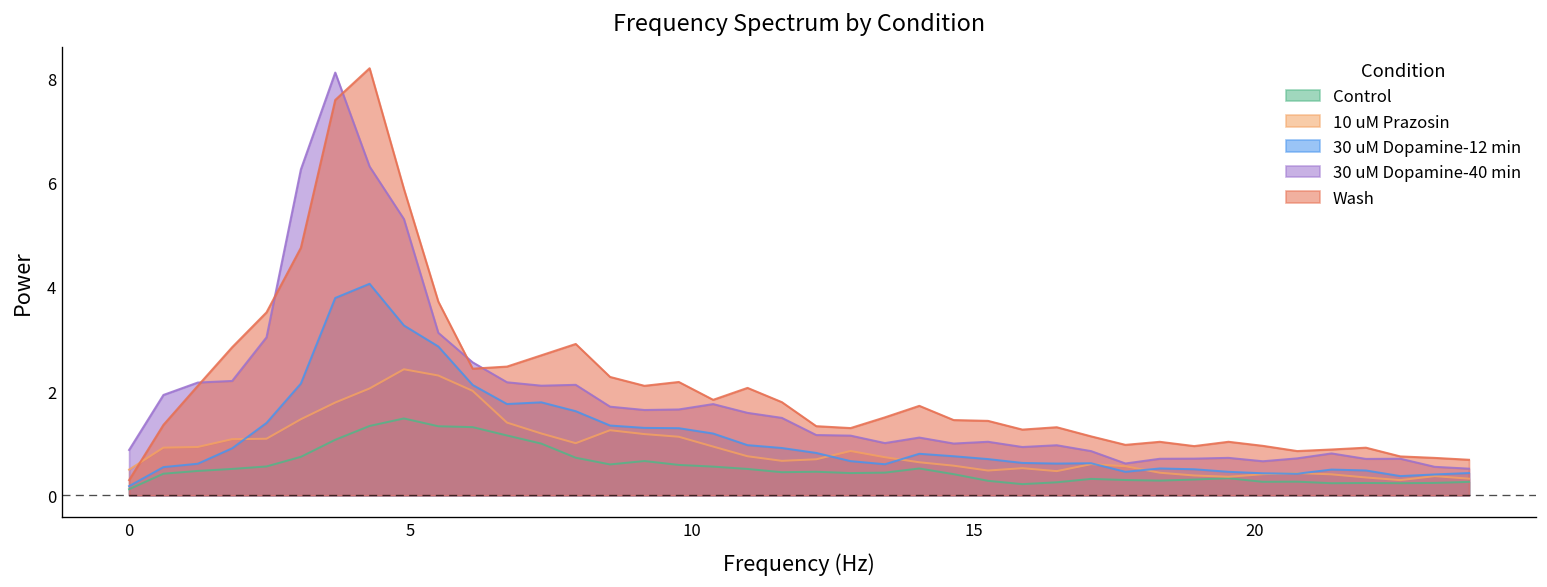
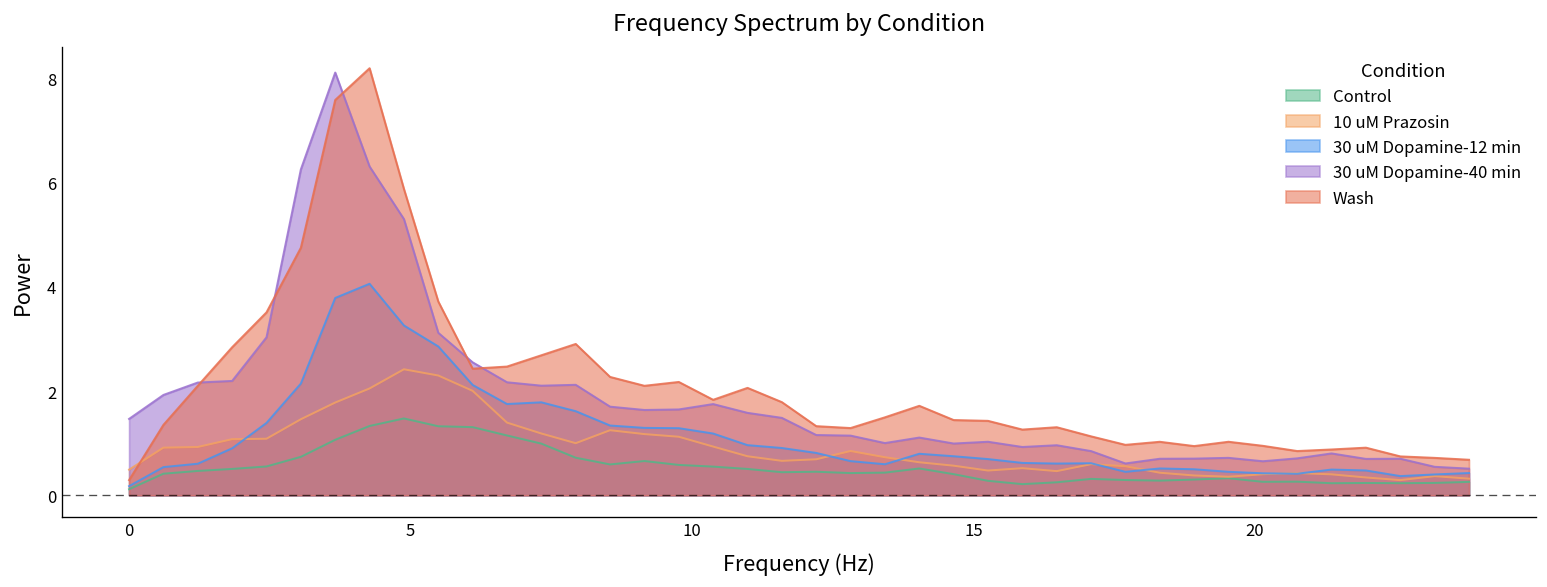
30 uM Dopamine-40 min, 0: 0.9 -> 1.5
